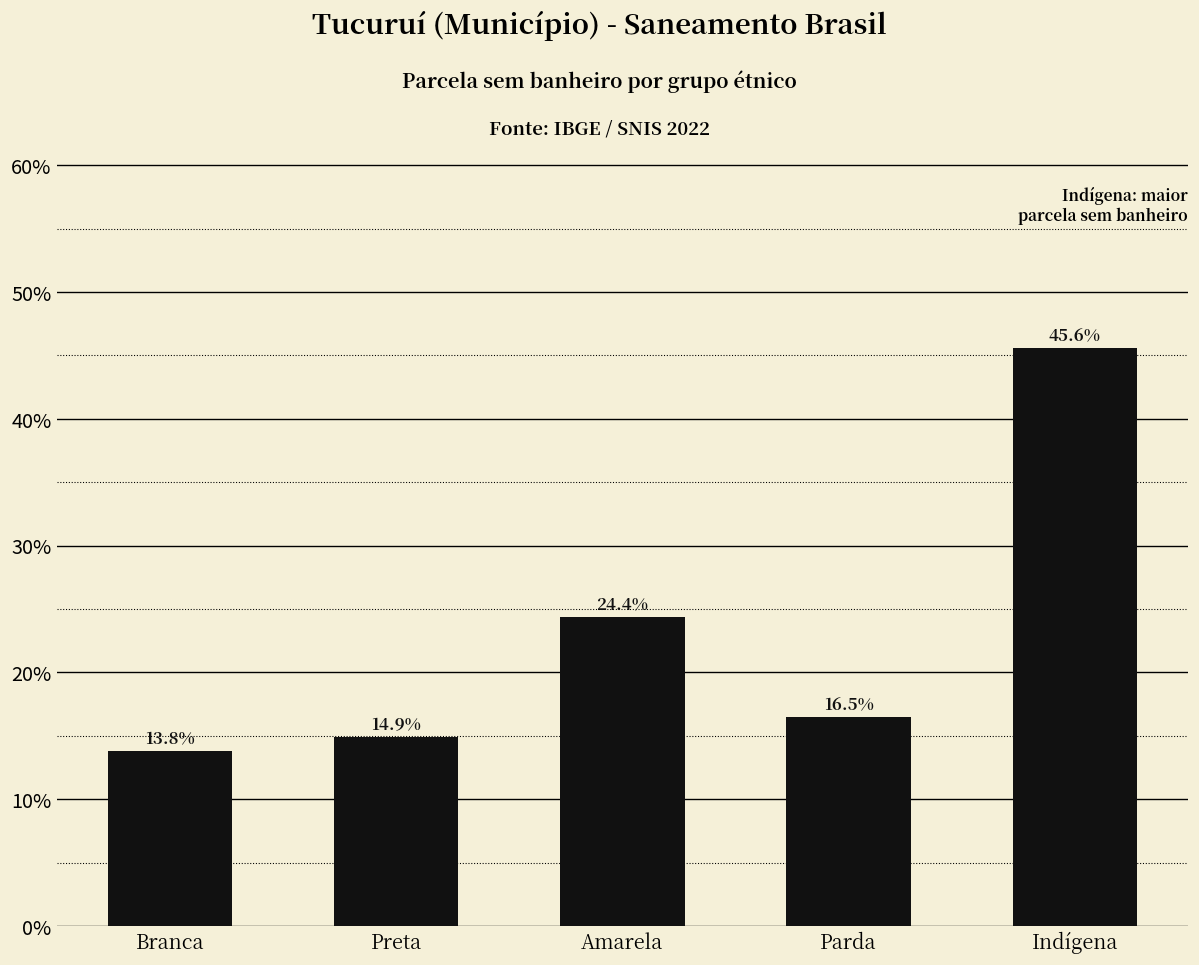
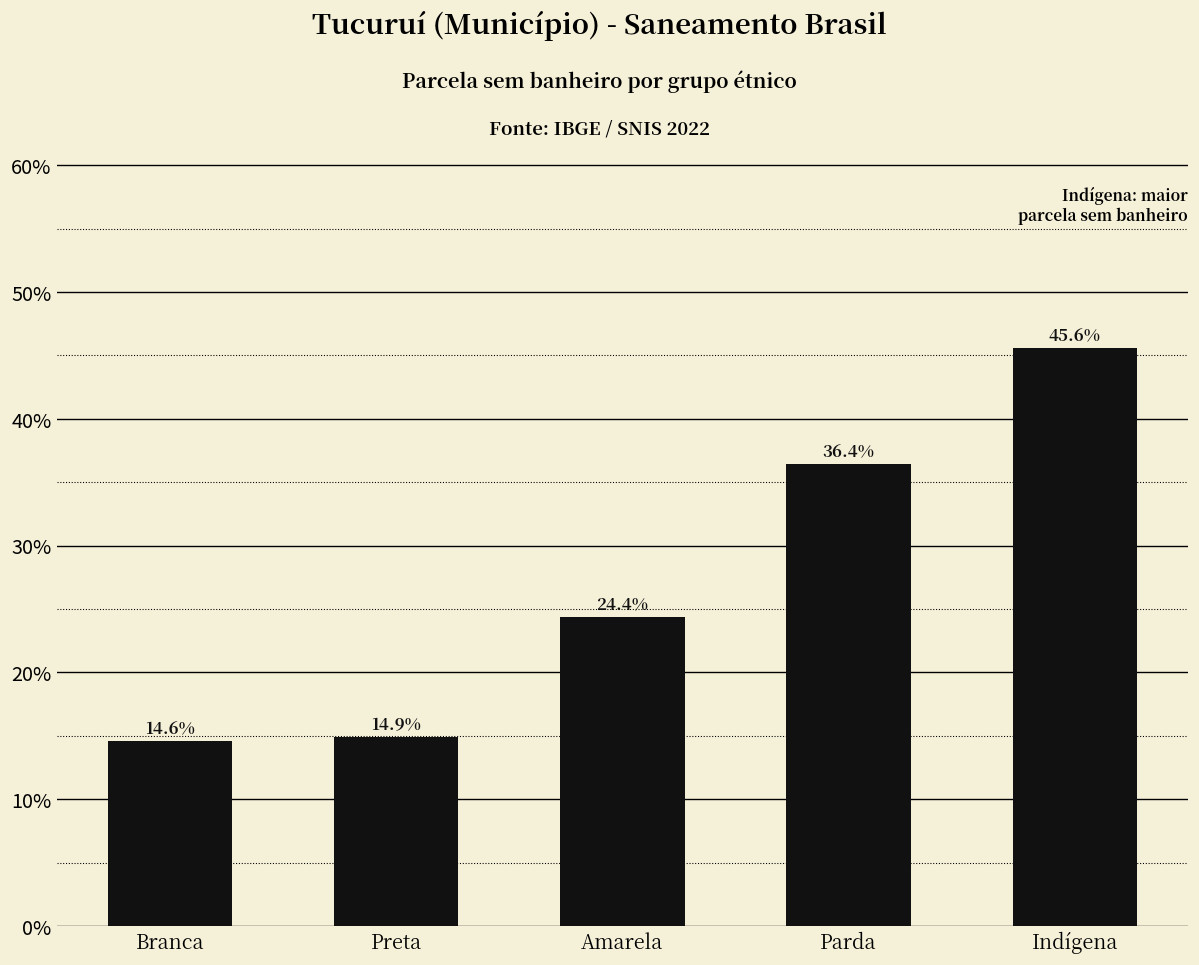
Branca: 13.8% -> 14.6%
Parda: 16.5% -> 36.4%
